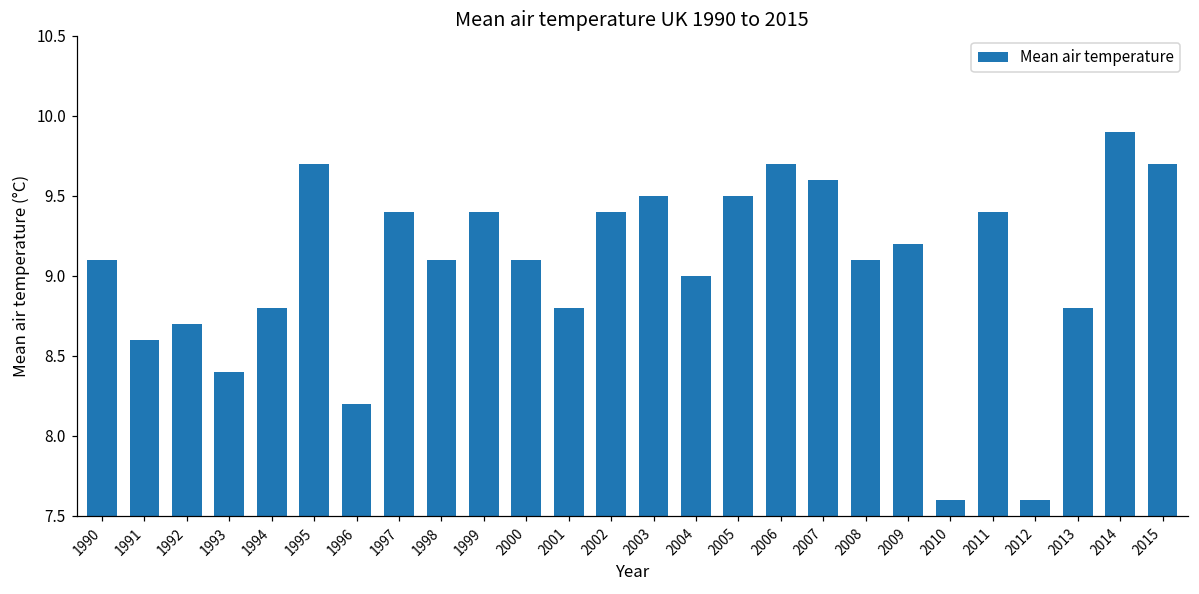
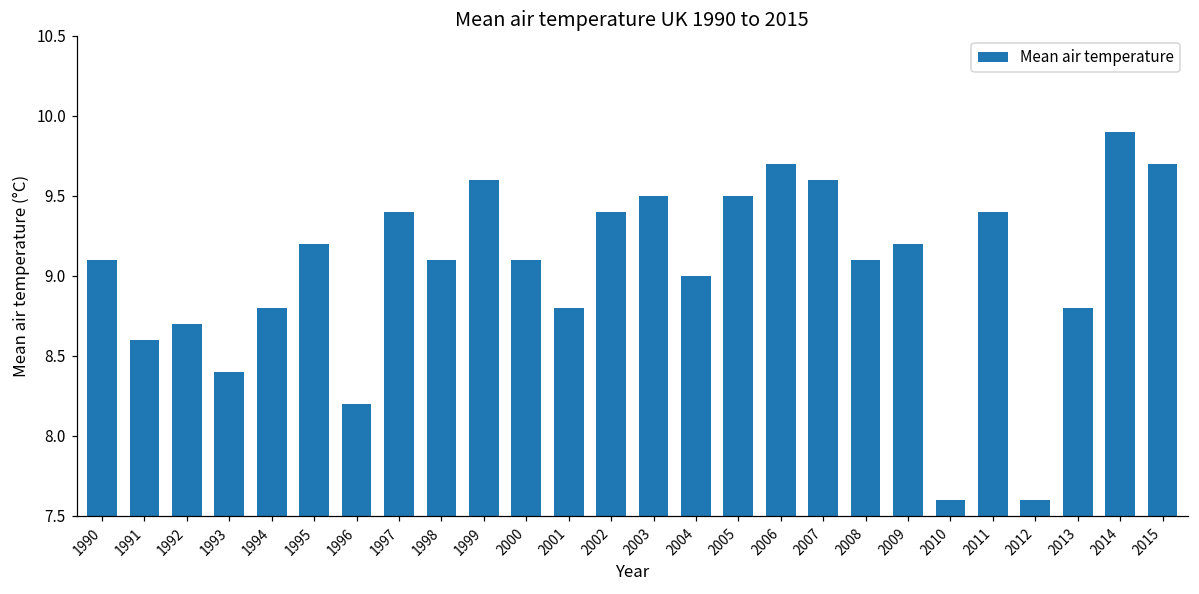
1995: 9.7 -> 9.2
1999: 9.4 -> 9.6
